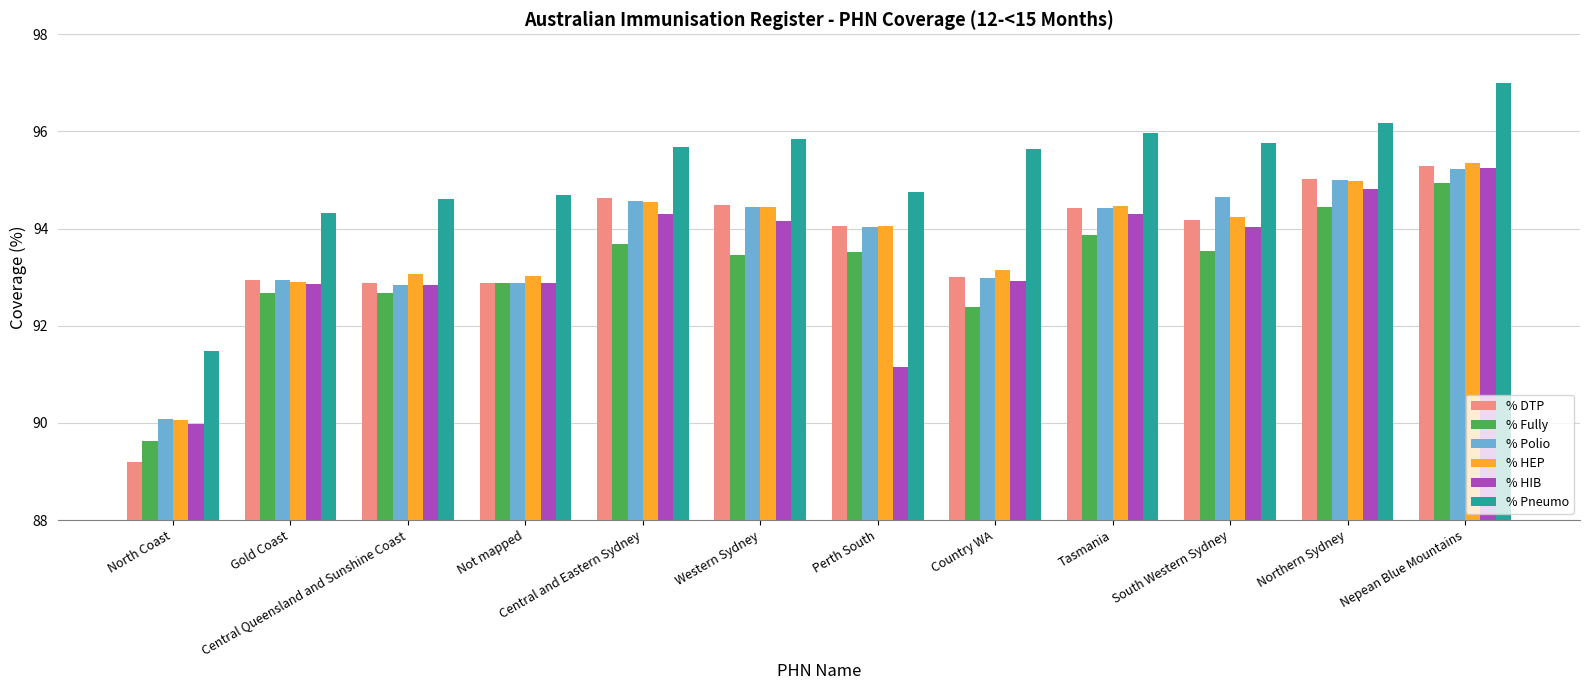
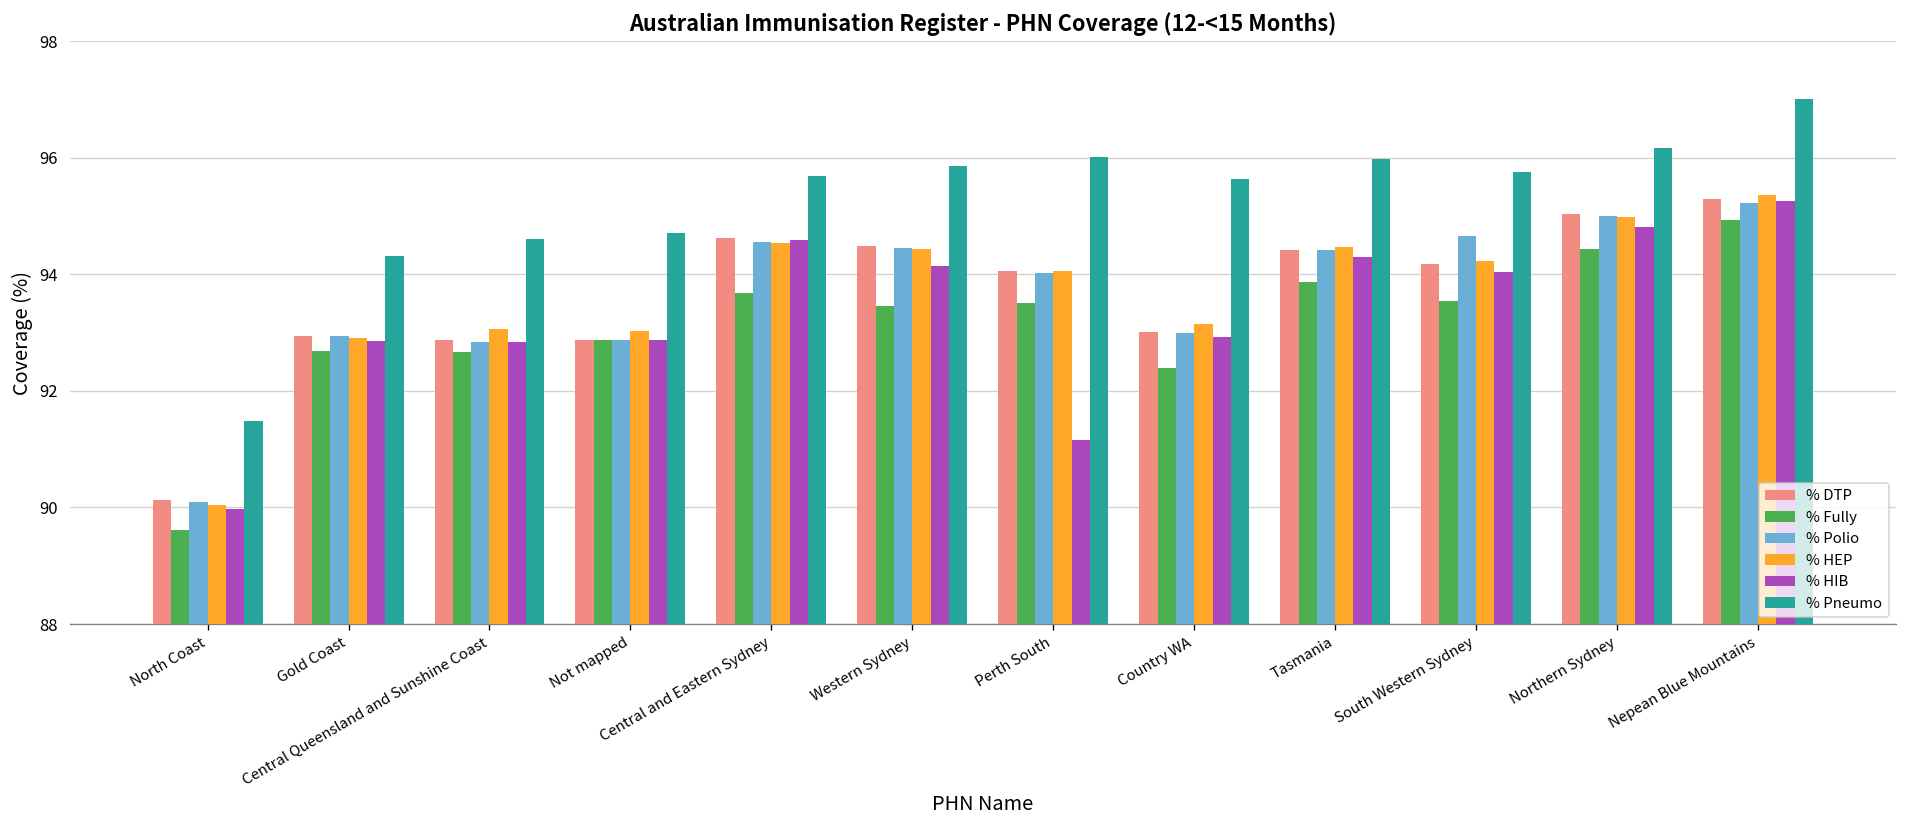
% DTP, North Coast: 89.2 -> 90.1
% HIB, Central and Eastern Sydney: 94.3 -> 94.6
% Pneumo, Perth South: 94.8 -> 96.0
